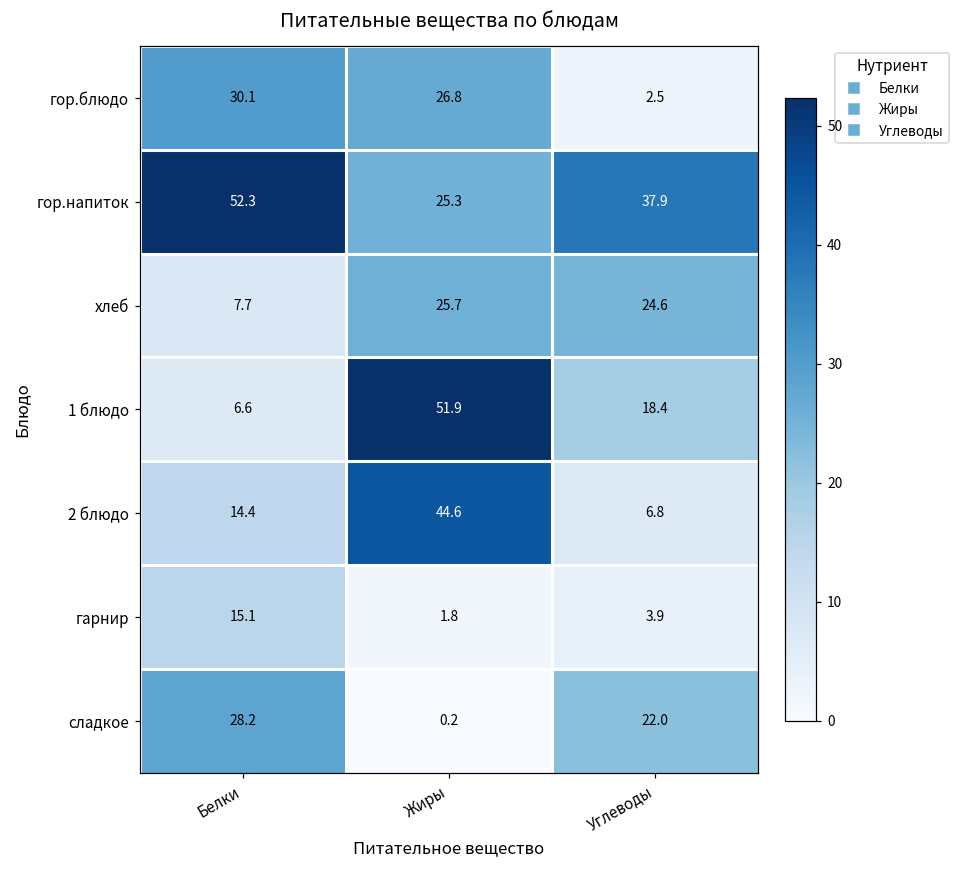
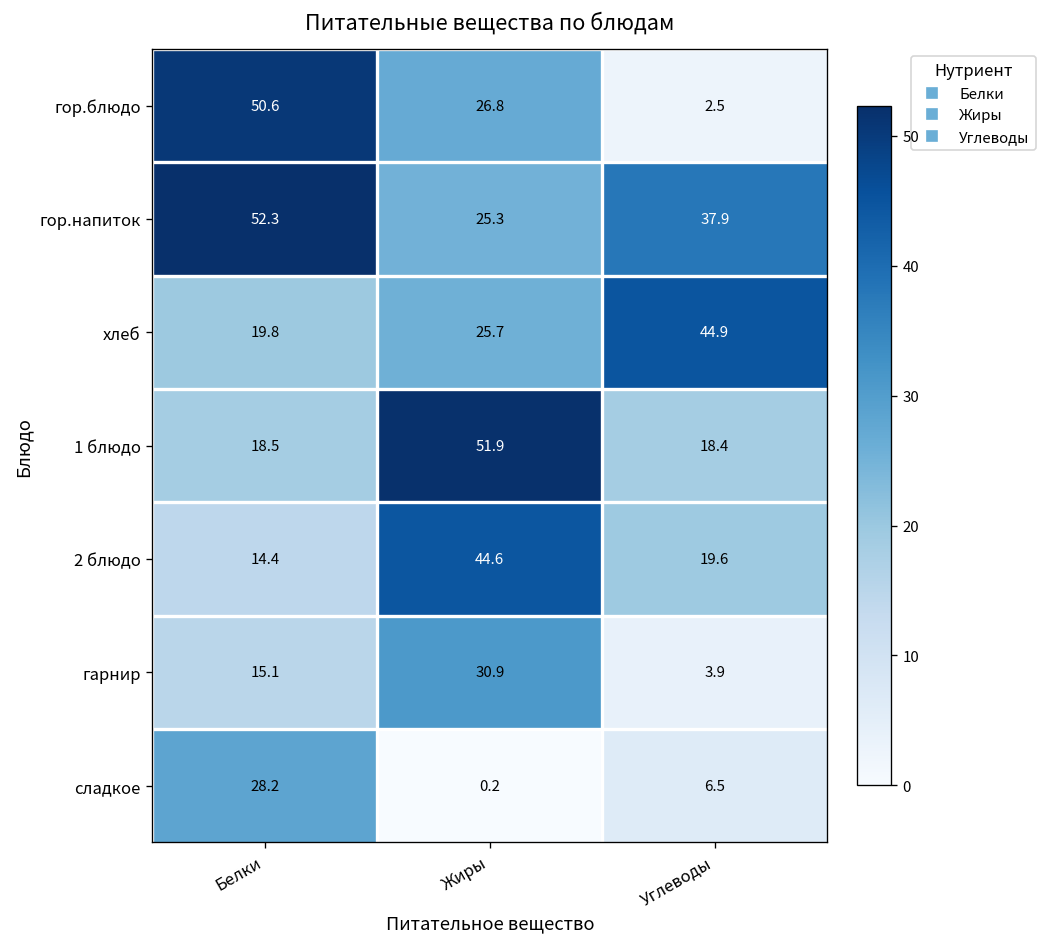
гор.блюдо, Белки: 30.1 -> 50.6
хлеб, Белки: 7.7 -> 19.8
хлеб, Углеводы: 24.6 -> 44.9
1 блюдо, Белки: 6.6 -> 18.5
2 блюдо, Углеводы: 6.8 -> 19.6
гарнир, Жиры: 1.8 -> 30.9
сладкое, Углеводы: 22.0 -> 6.5
